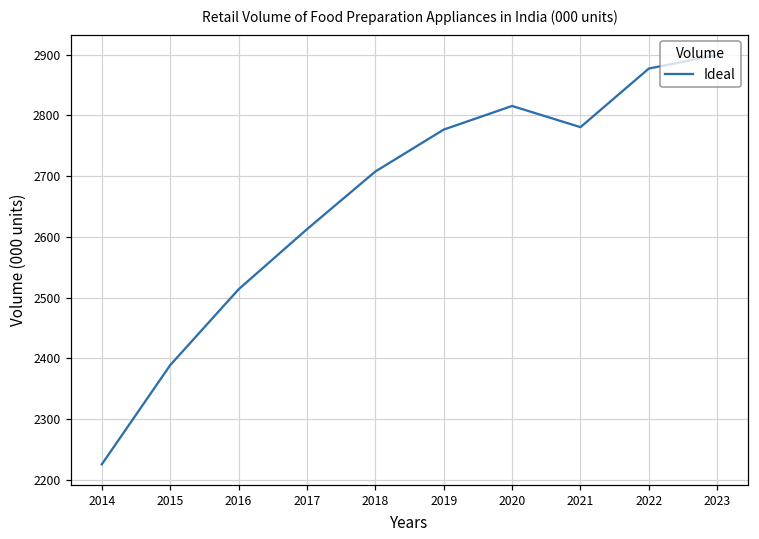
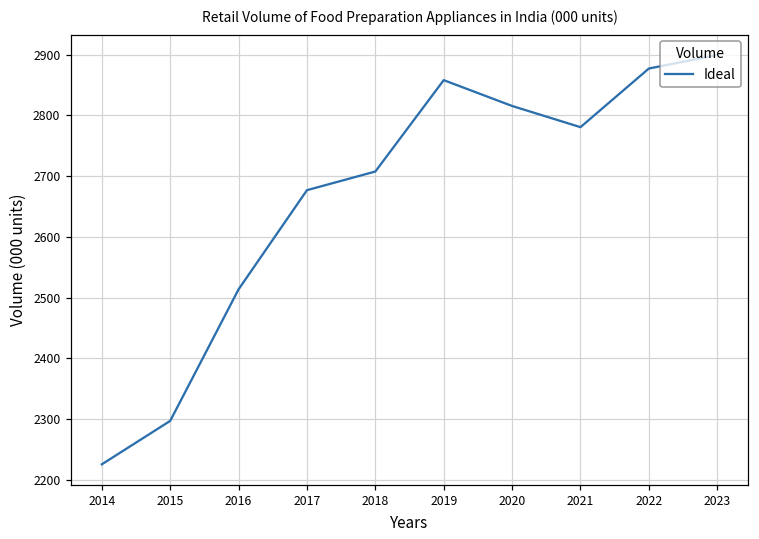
2015: 2390 -> 2300
2017: 2610 -> 2680
2019: 2780 -> 2860
